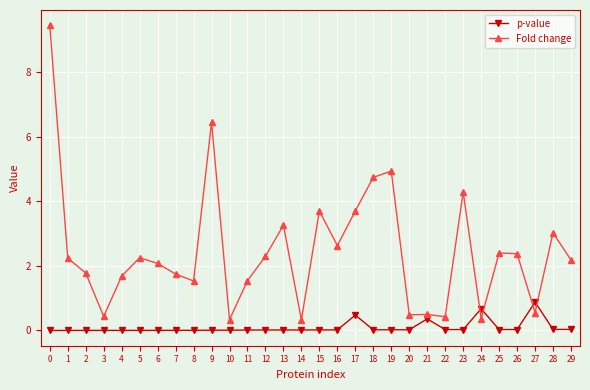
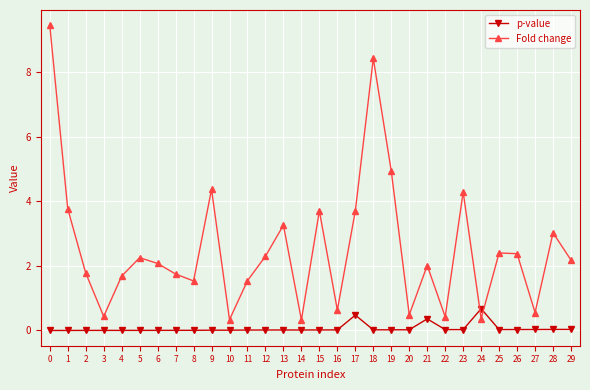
Fold change, 1: 2.2 -> 3.8
Fold change, 9: 6.4 -> 4.4
Fold change, 16: 2.6 -> 0.6
Fold change, 18: 4.7 -> 8.4
Fold change, 21: 0.5 -> 2.0
p-value, 27: 0.9 -> 0.0
